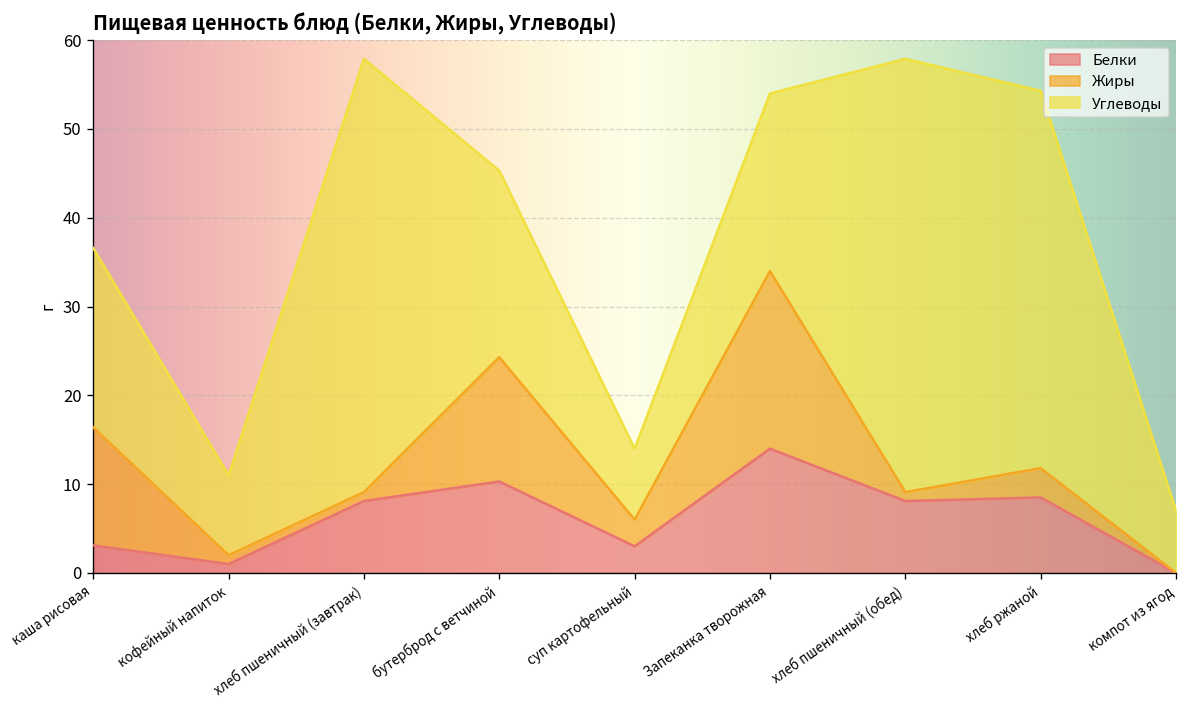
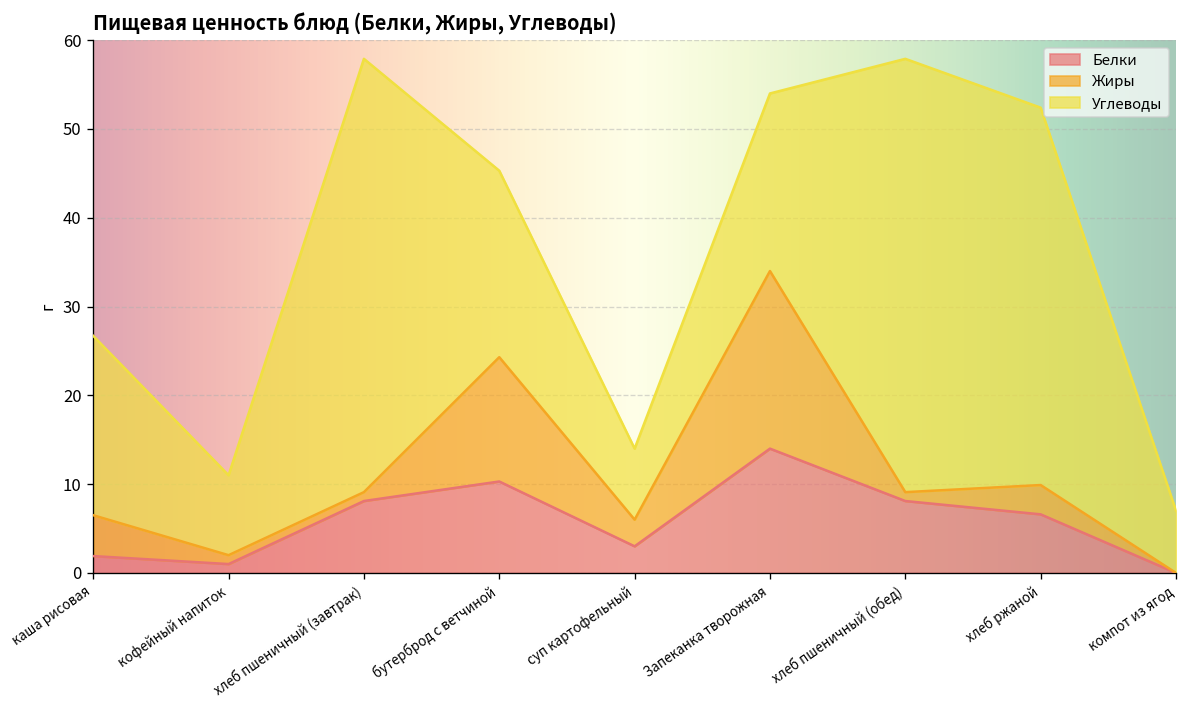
Белки, каша рисовая: 3 -> 2
Жиры, каша рисовая: 13 -> 5
Белки, хлеб ржаной: 9 -> 7
